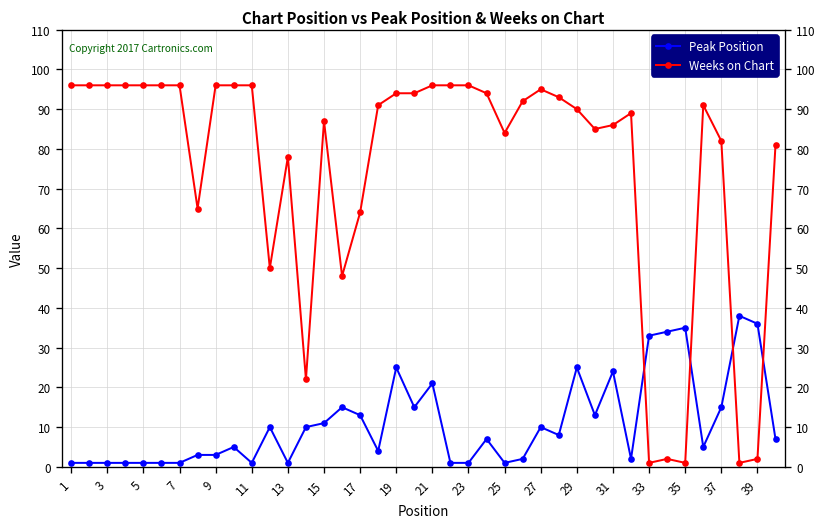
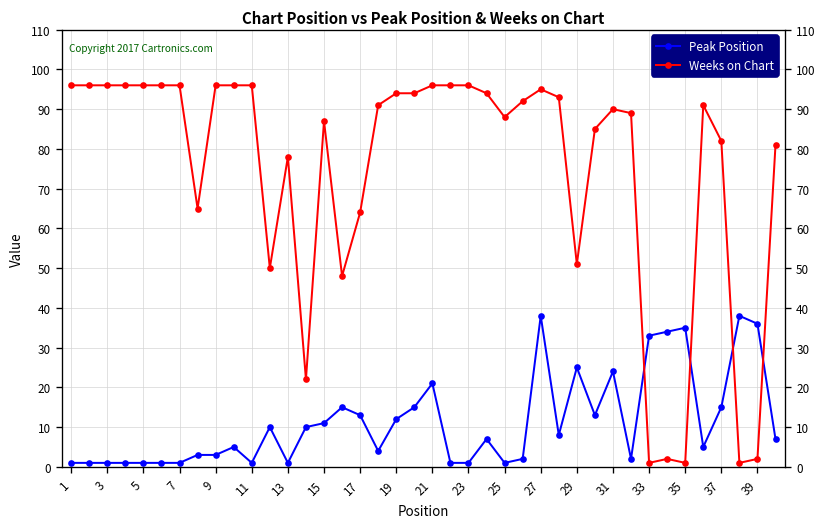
Peak Position, 19: 25 -> 12
Weeks on Chart, 25: 84 -> 88
Peak Position, 27: 10 -> 38
Weeks on Chart, 29: 90 -> 51
Weeks on Chart, 31: 86 -> 90
